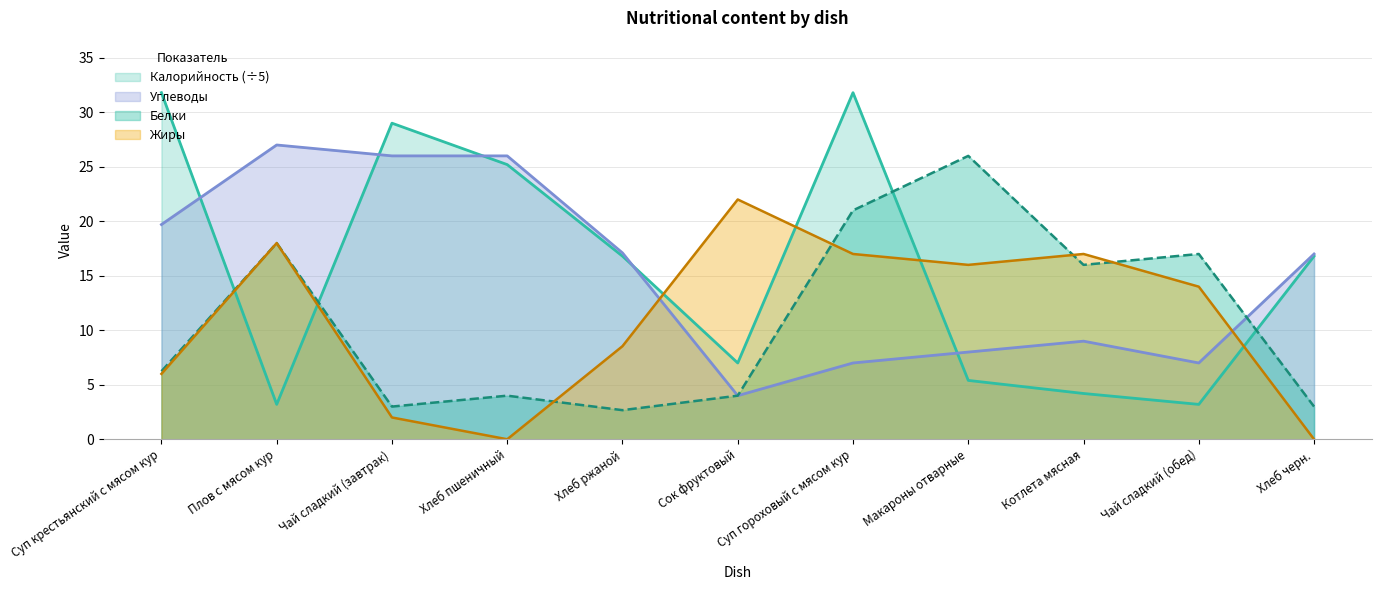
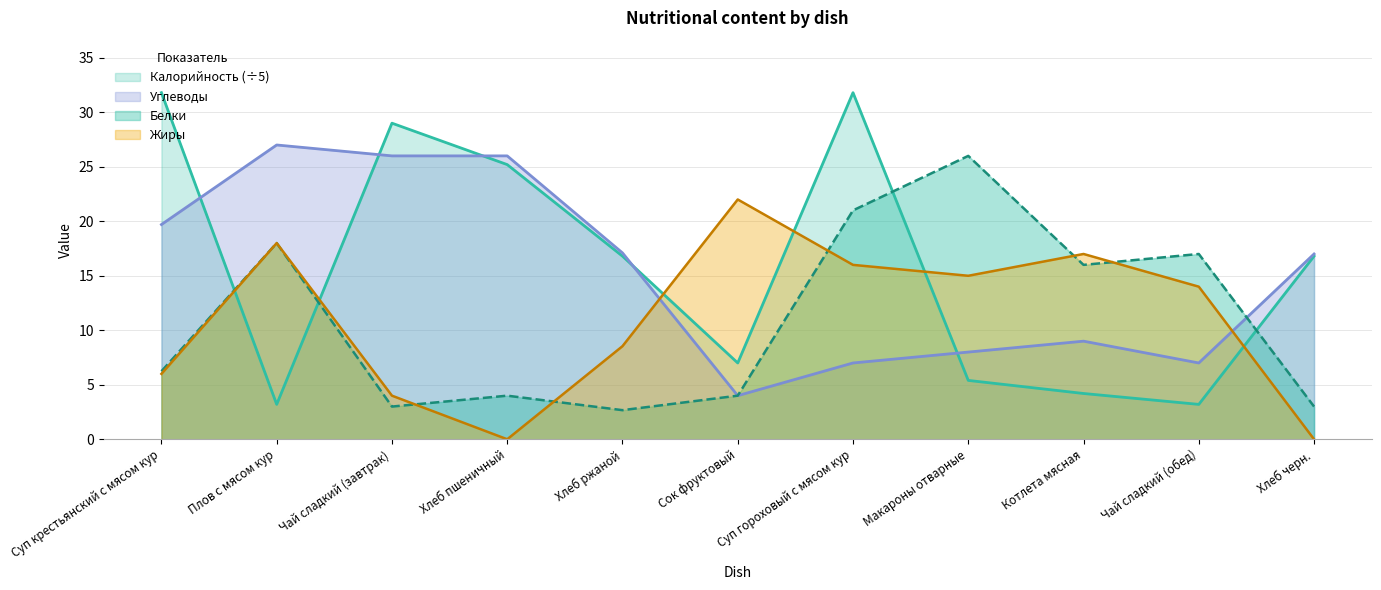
Жиры, Чай сладкий (завтрак): 2 -> 4
Жиры, Суп гороховый с мясом кур: 17 -> 16
Жиры, Макароны отварные: 16 -> 15
